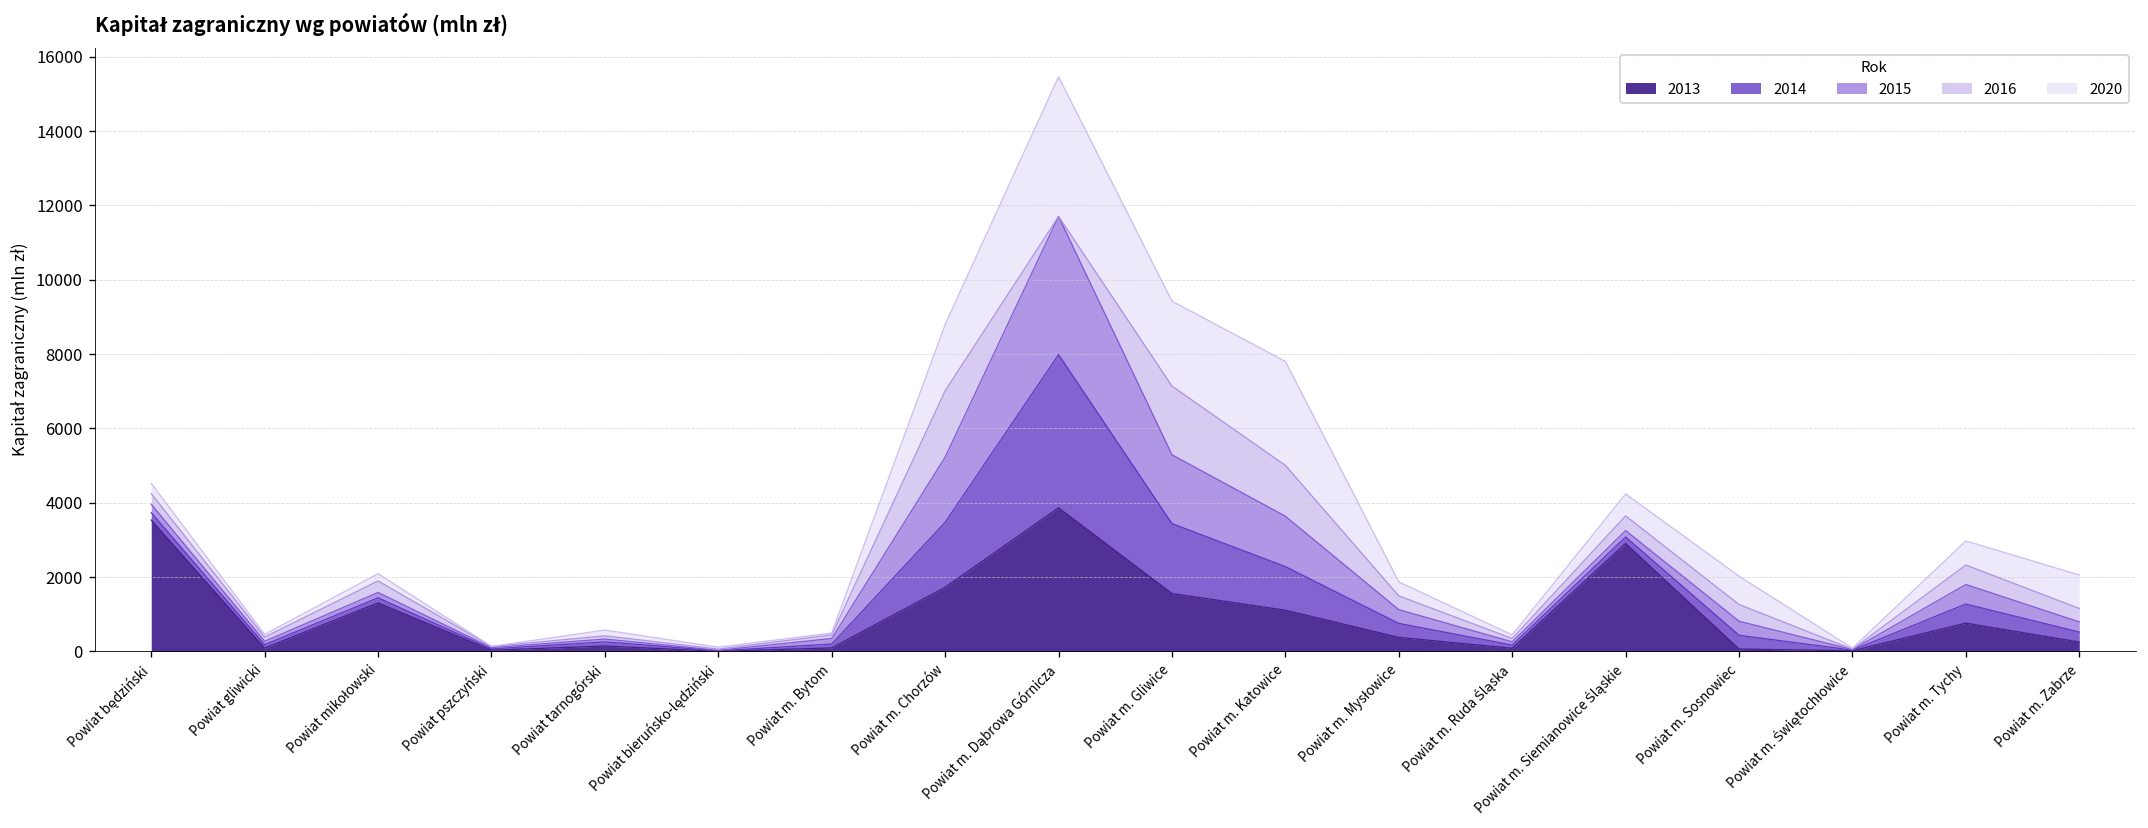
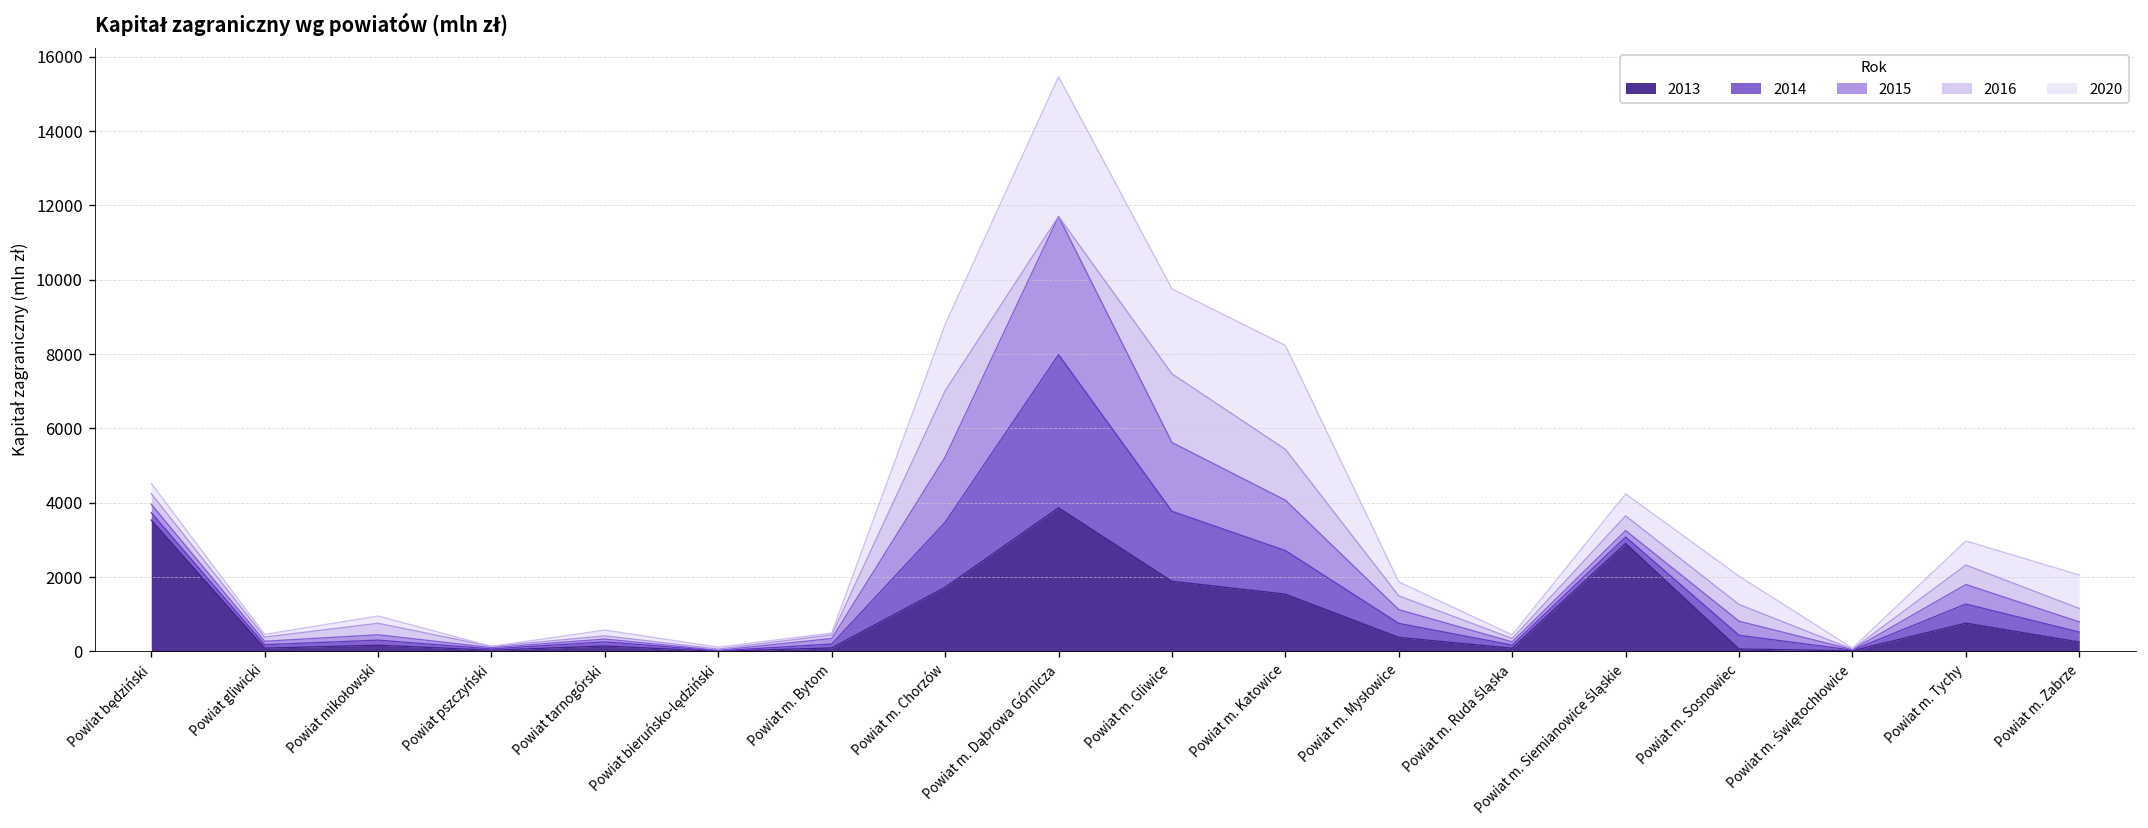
2013, Powiat mikołowski: 1300 -> 200
2013, Powiat m. Gliwice: 1600 -> 1900
2013, Powiat m. Katowice: 1100 -> 1500
